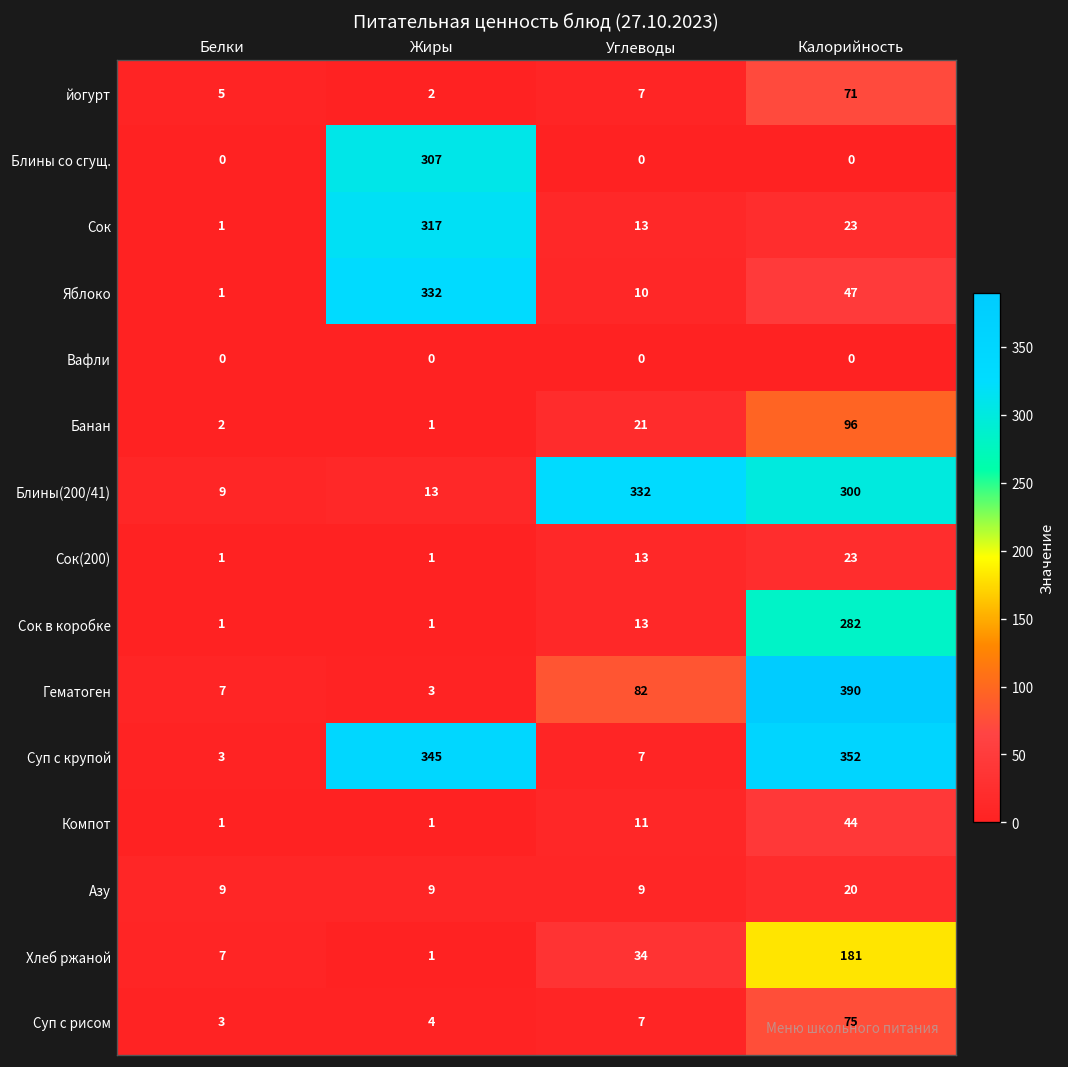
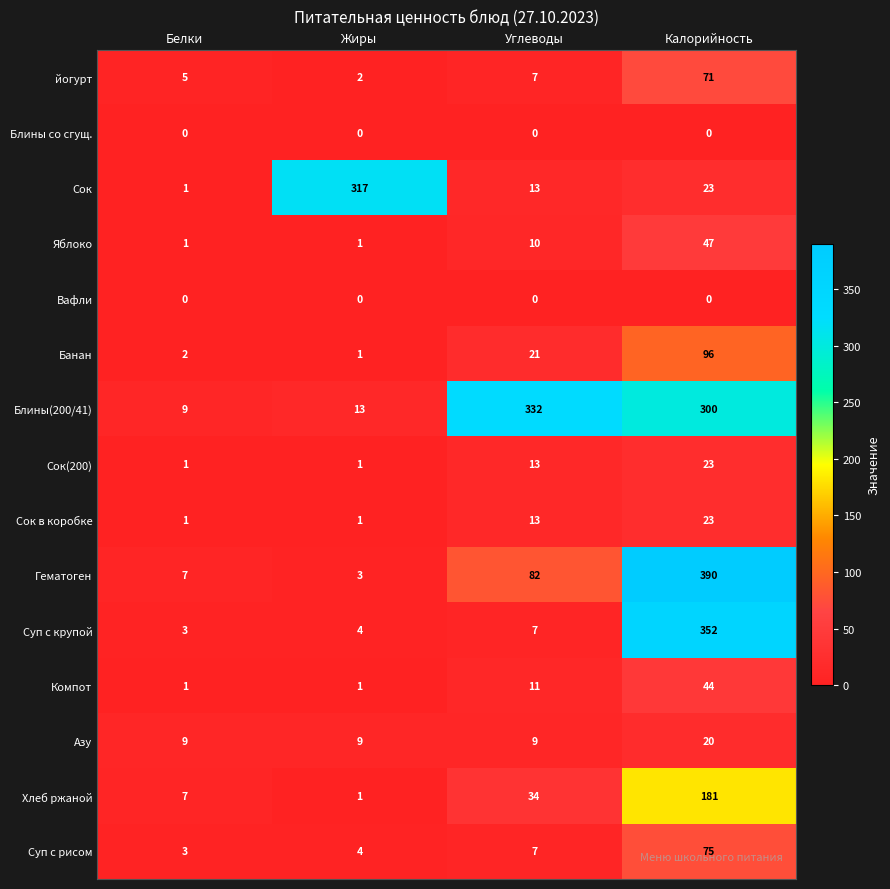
Блины со сгущ., Жиры: 307 -> 0
Яблоко, Жиры: 332 -> 1
Сок в коробке, Калорийность: 282 -> 23
Суп с крупой, Жиры: 345 -> 4
